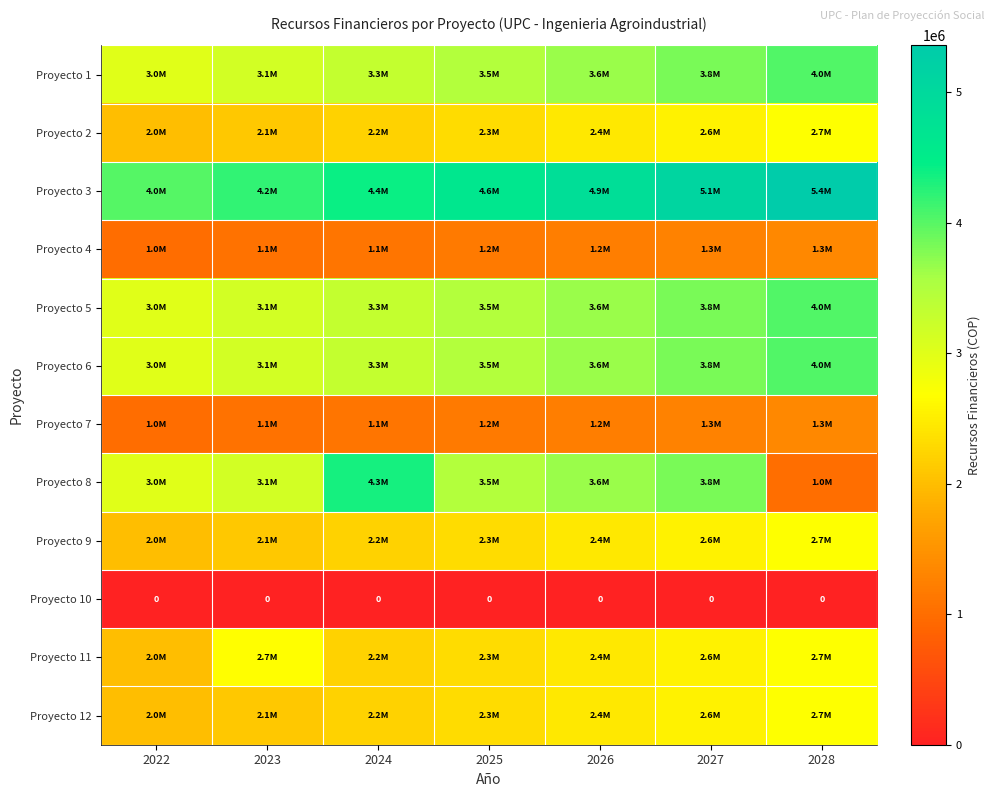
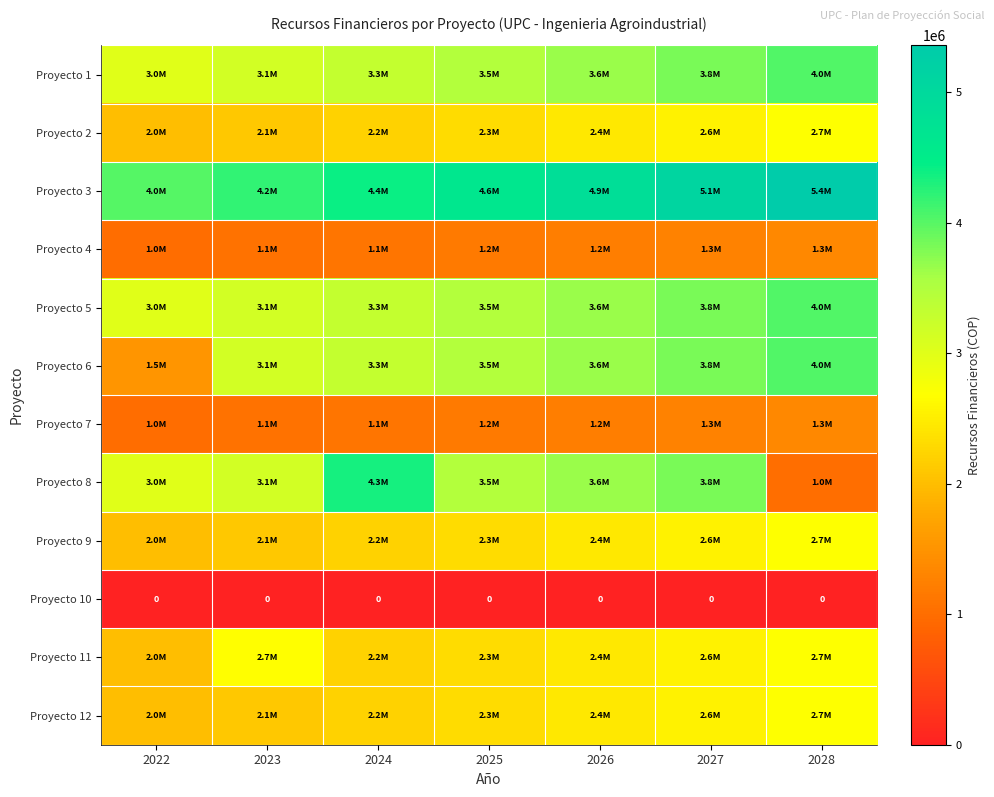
Proyecto 6, 2022: 3.0M -> 1.5M
